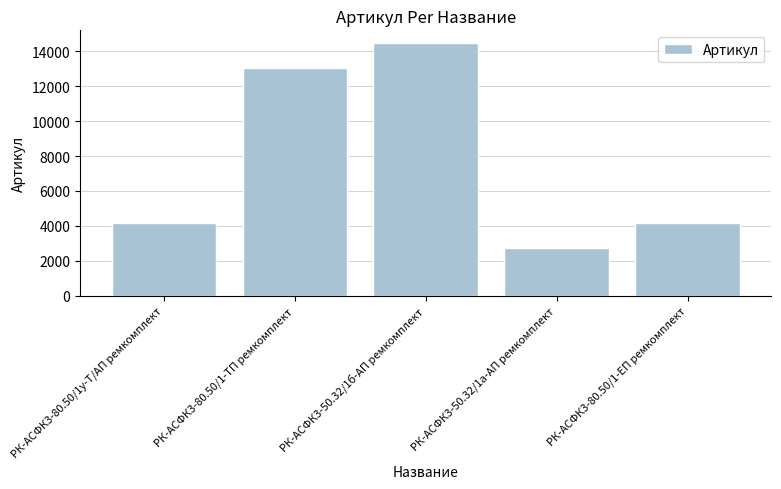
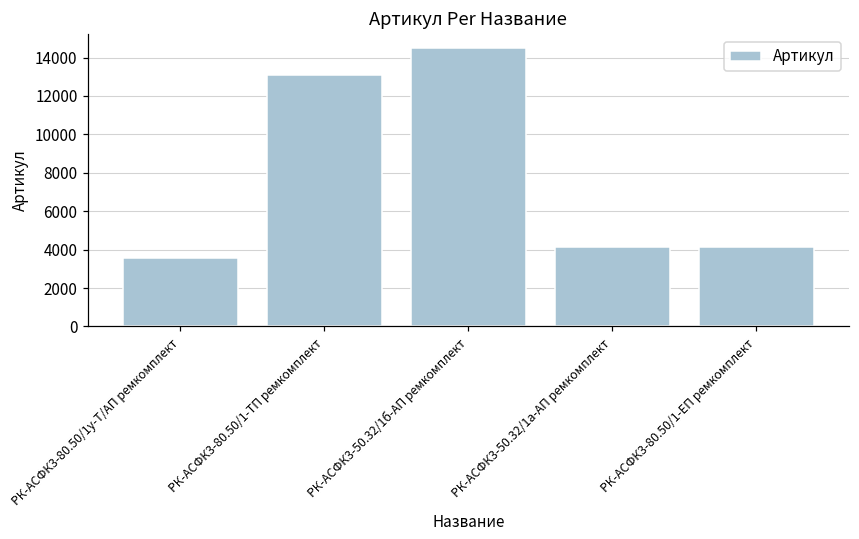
РК-АСФК3-80.50/1у-Т/АП ремкомплект: 4100 -> 3500
РК-АСФК3-50.32/1а-АП ремкомплект: 2700 -> 4100
